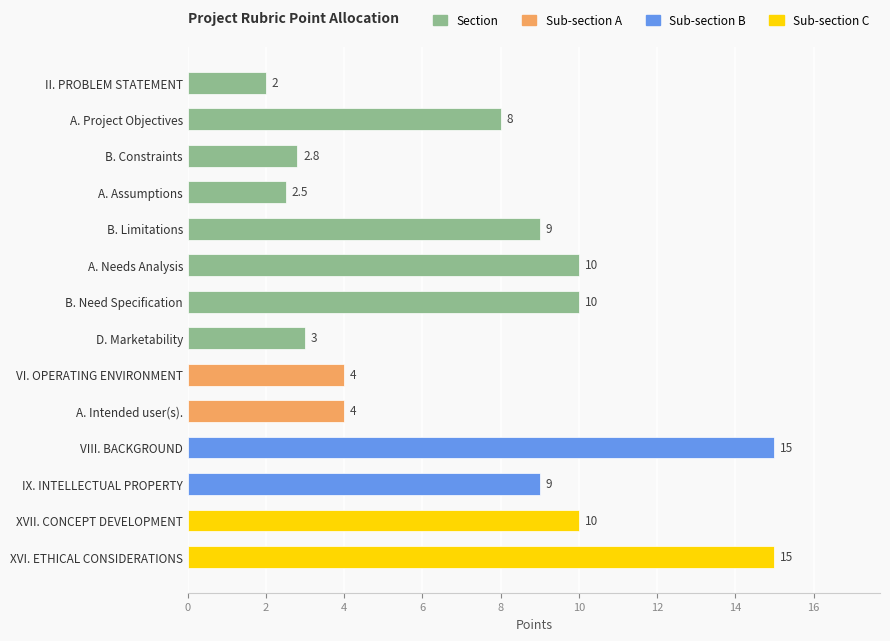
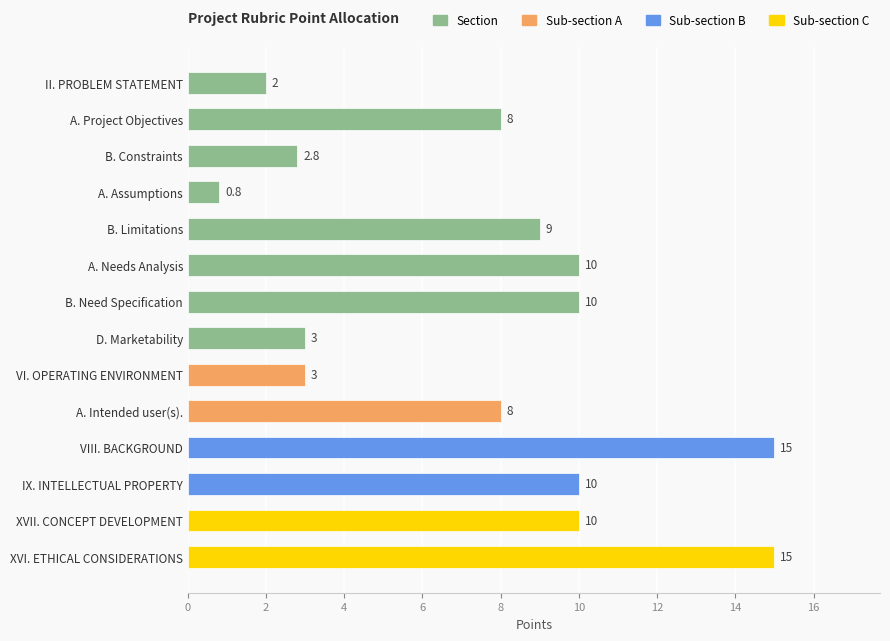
A. Assumptions: 2.5 -> 0.8
VI. OPERATING ENVIRONMENT: 4 -> 3
A. Intended user(s).: 4 -> 8
IX. INTELLECTUAL PROPERTY: 9 -> 10
